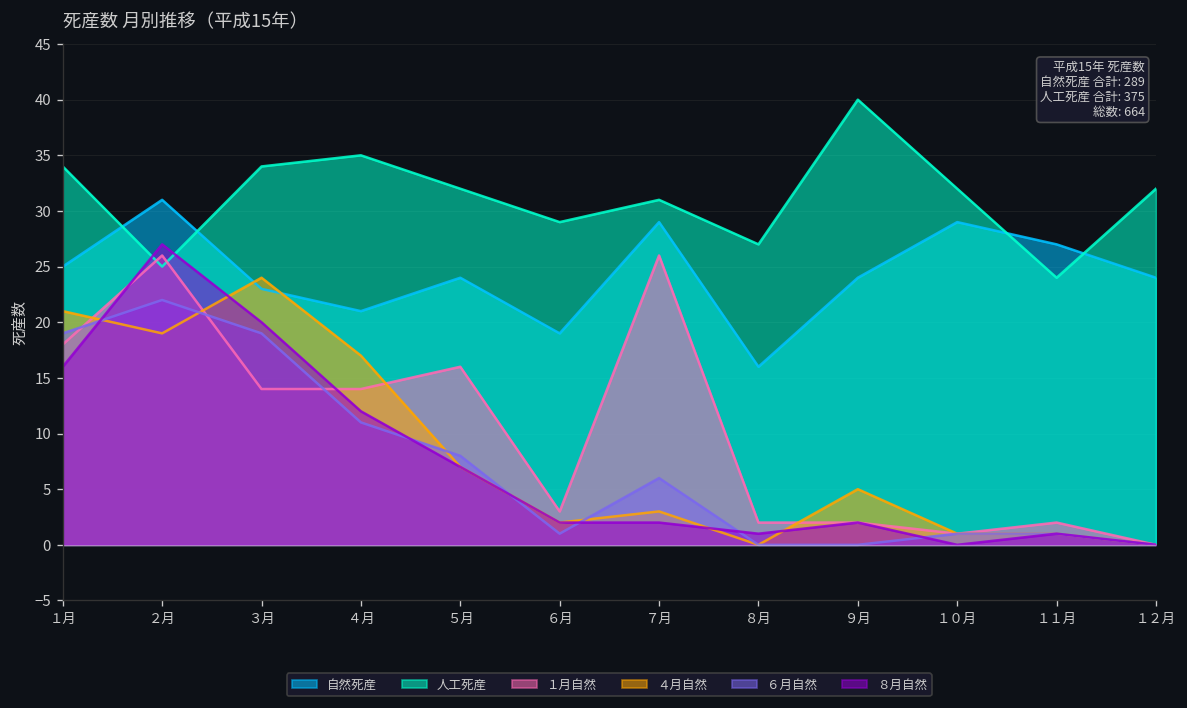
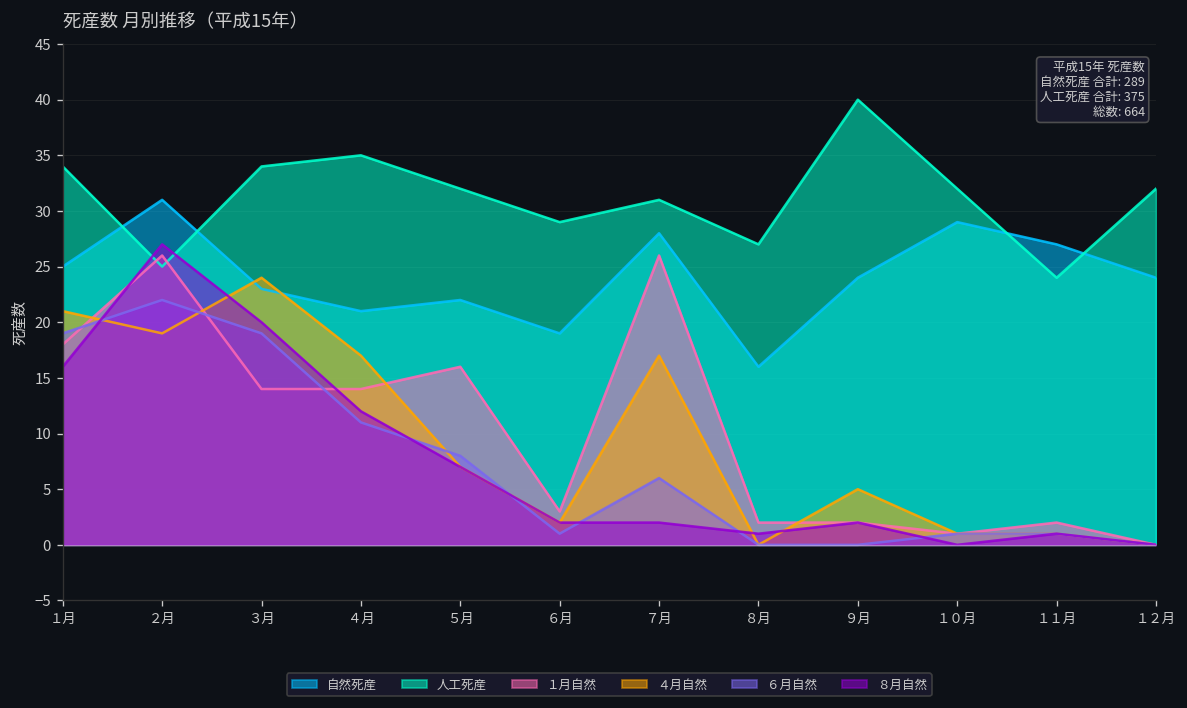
自然死産, ５月: 24 -> 22
自然死産, ７月: 29 -> 28
４月自然, ７月: 3 -> 17
